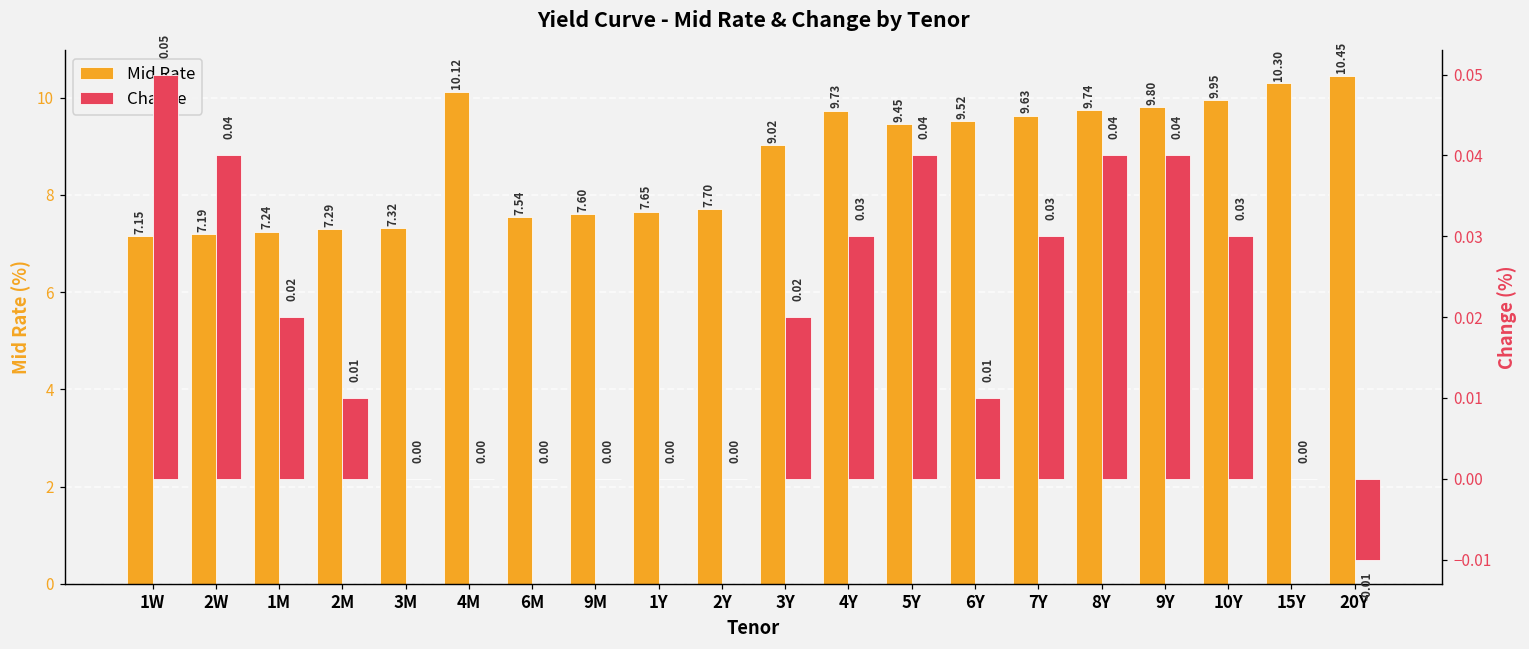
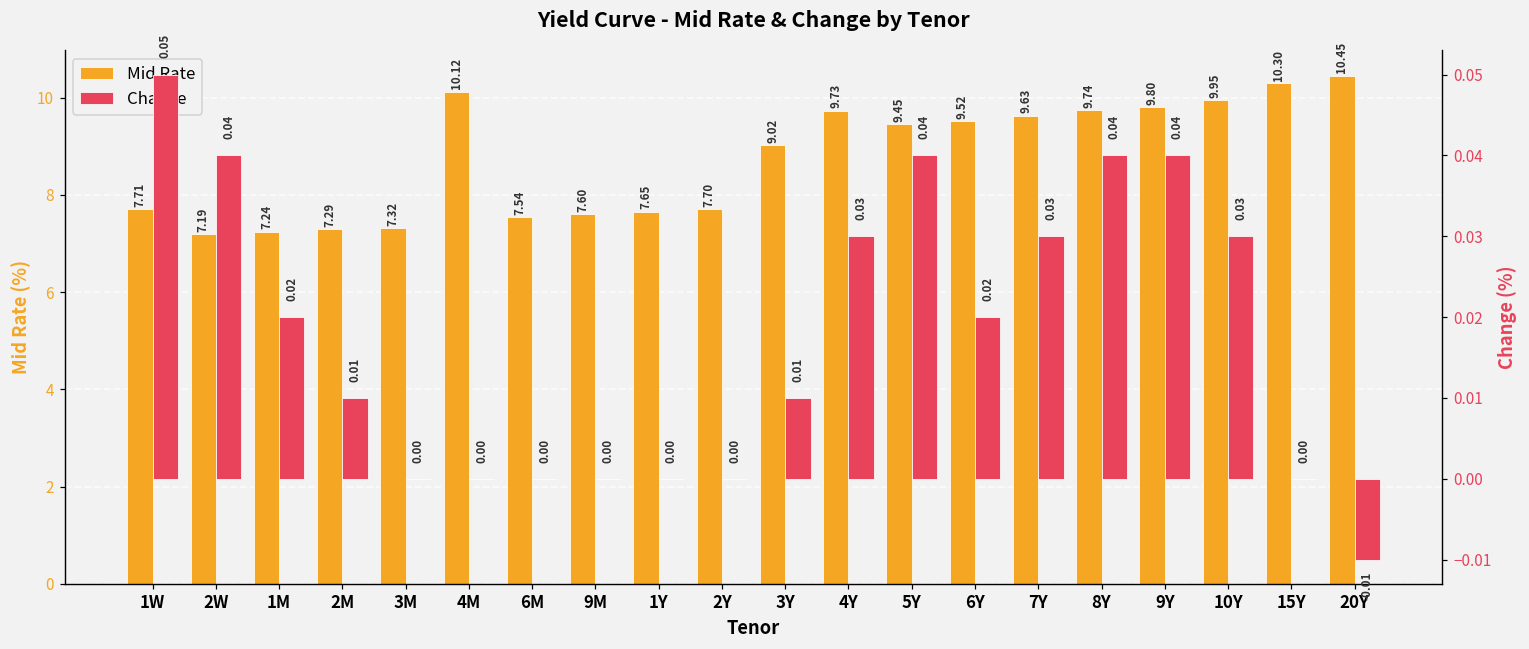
Mid Rate, 1W: 7.15 -> 7.71
Change, 3Y: 0.02 -> 0.01
Change, 6Y: 0.01 -> 0.02
